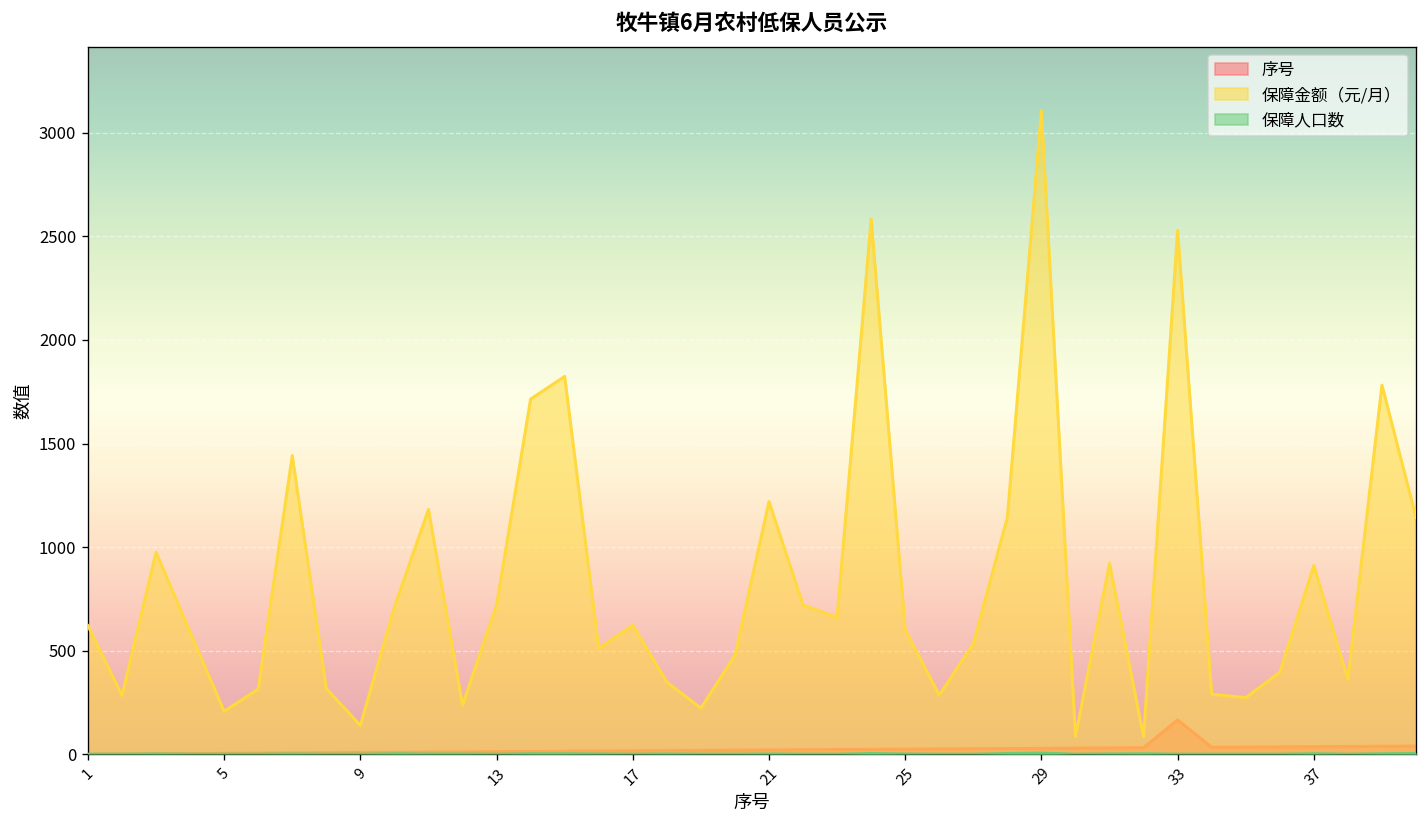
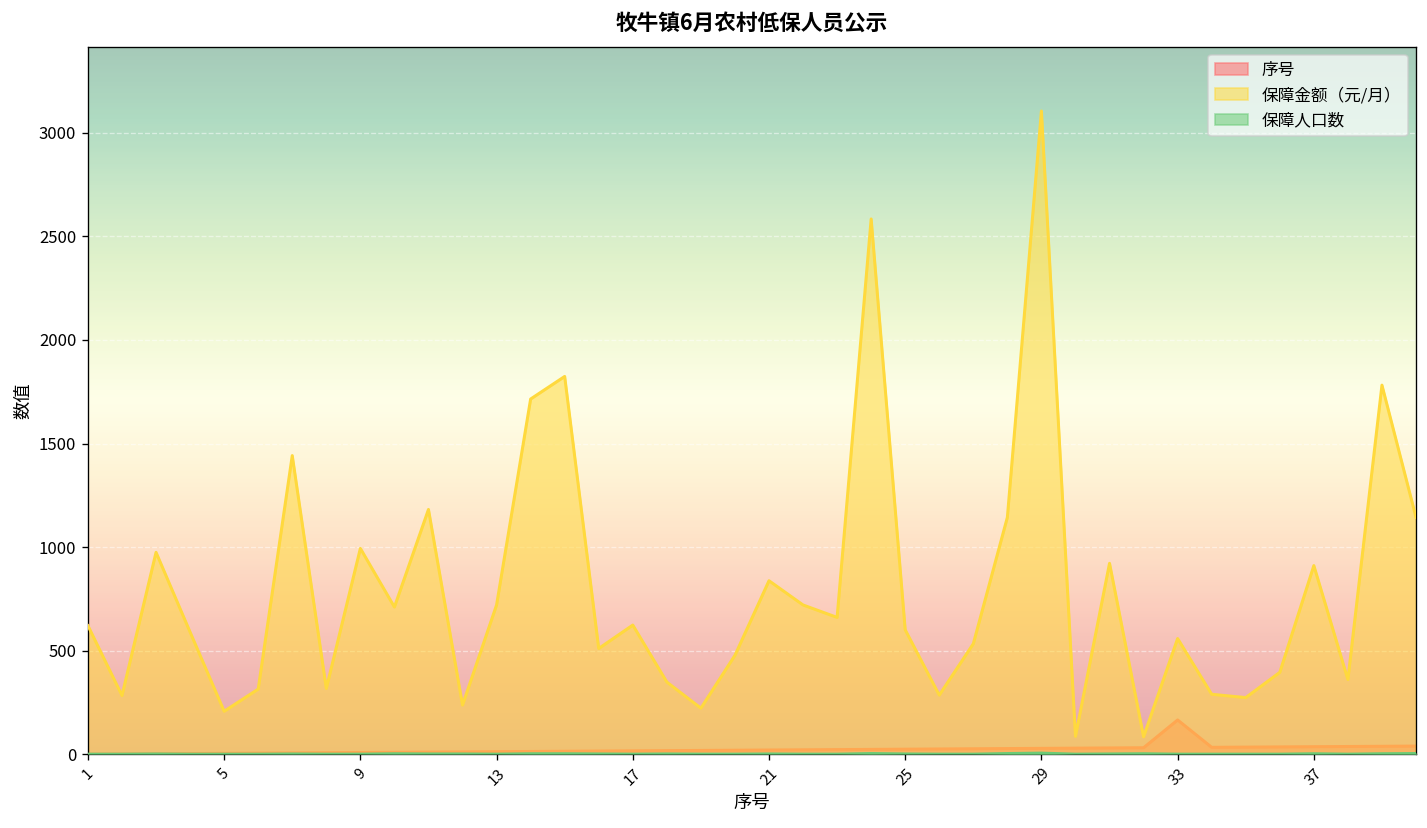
保障金额（元/月）, 9: 140 -> 990
保障金额（元/月）, 21: 1220 -> 840
保障金额（元/月）, 33: 2530 -> 560
